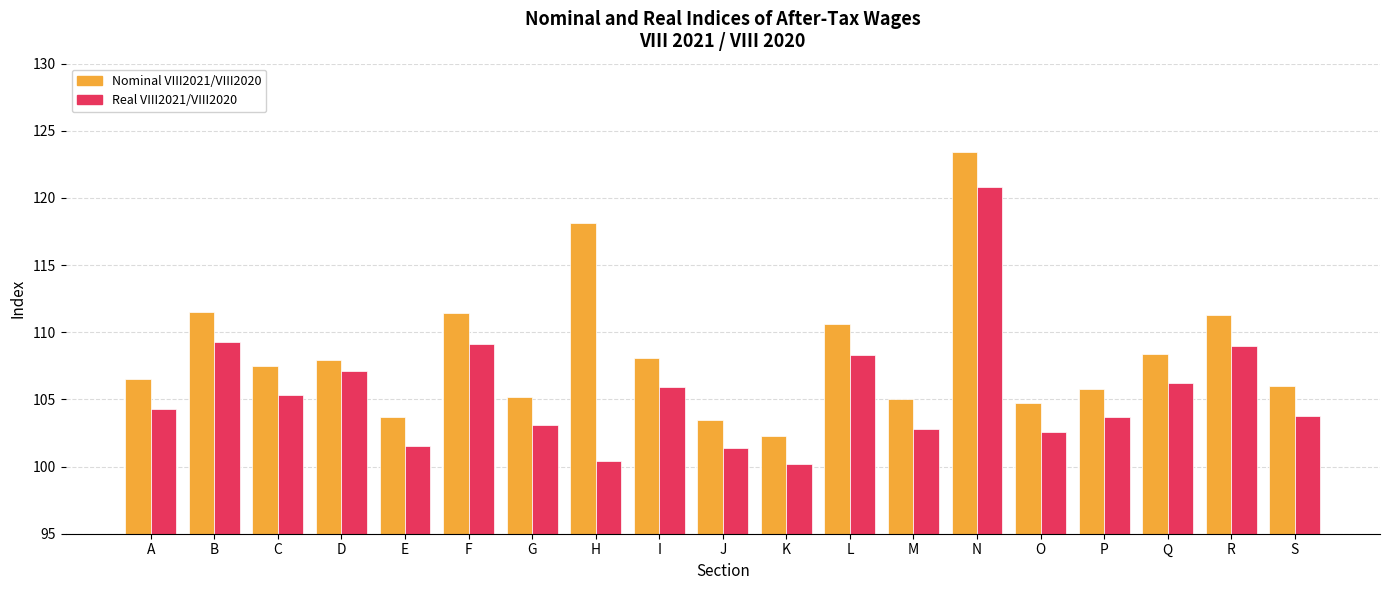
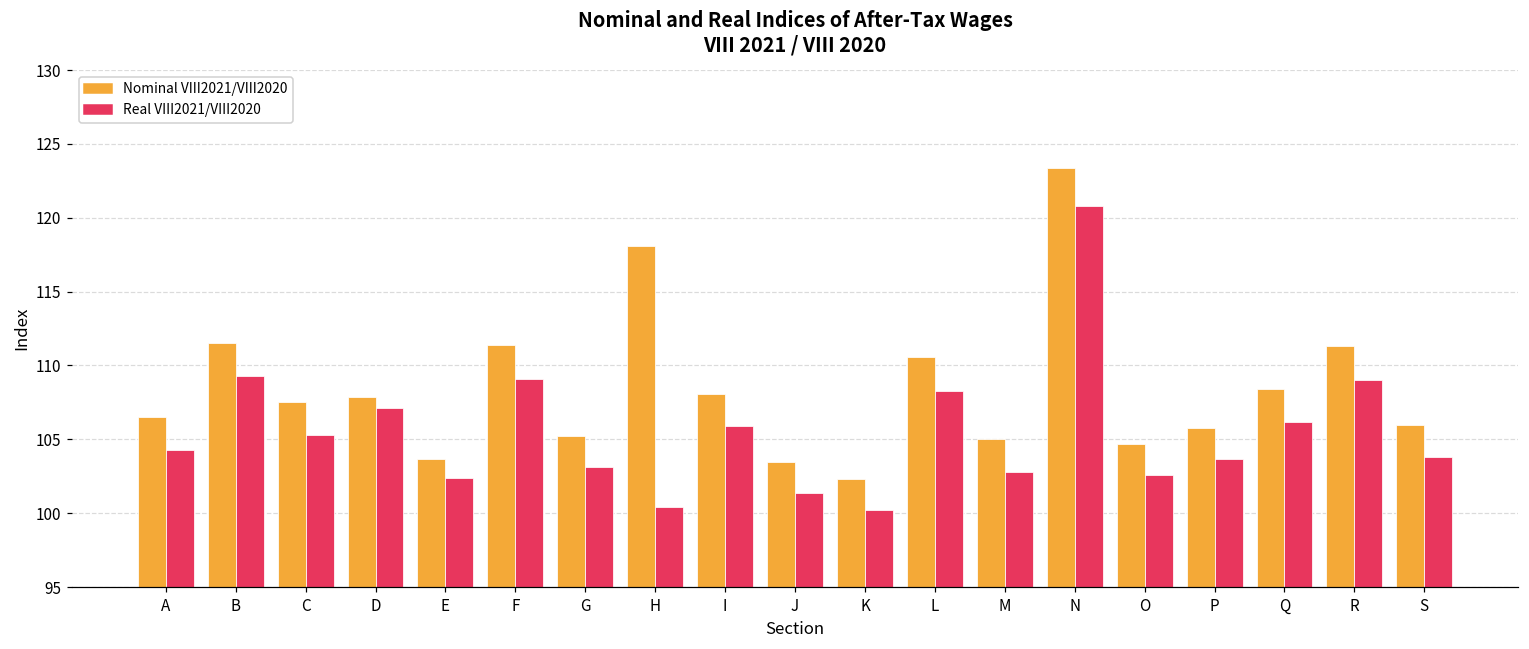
Real VIII2021/VIII2020, E: 101.5 -> 102.4
